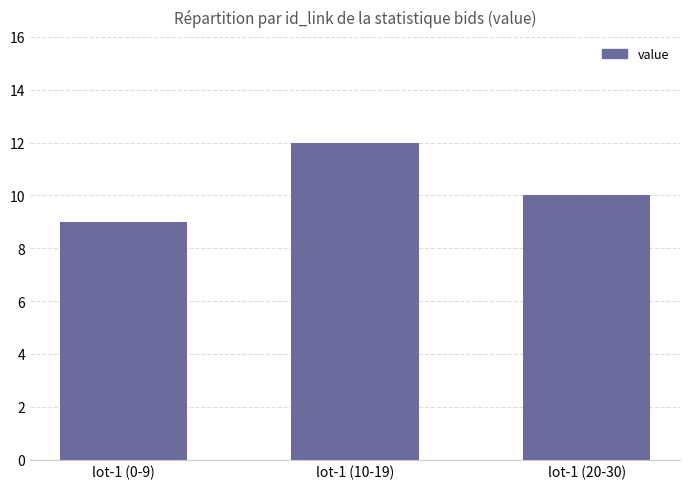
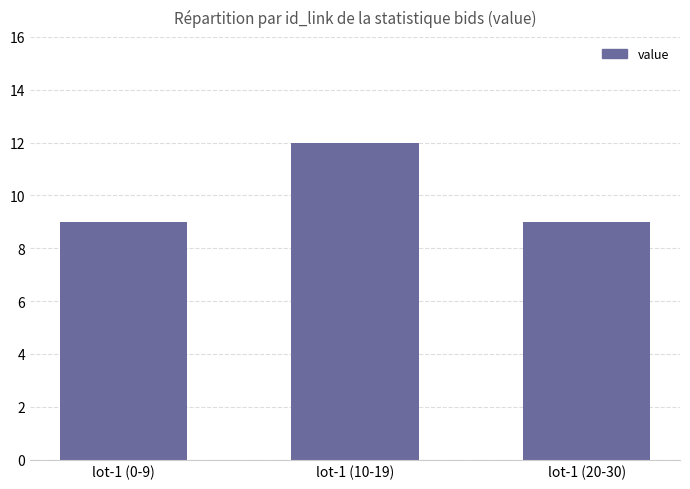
lot-1 (20-30): 10 -> 9
